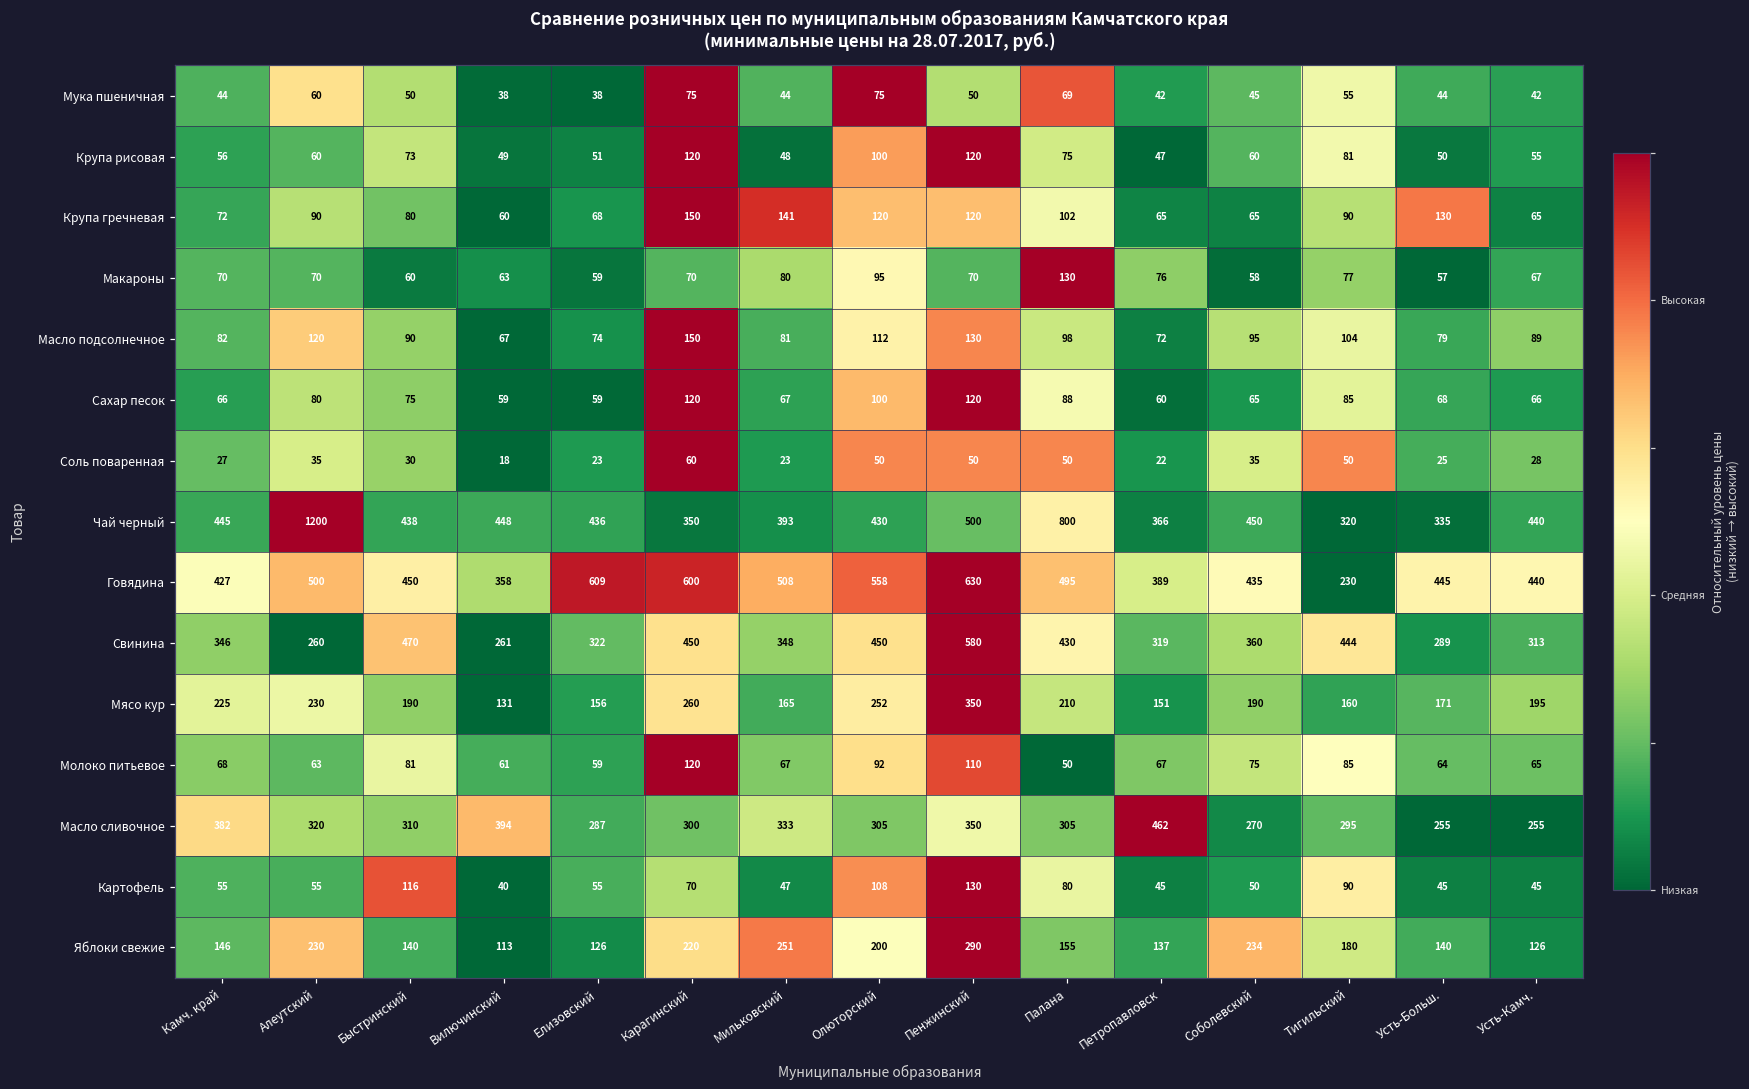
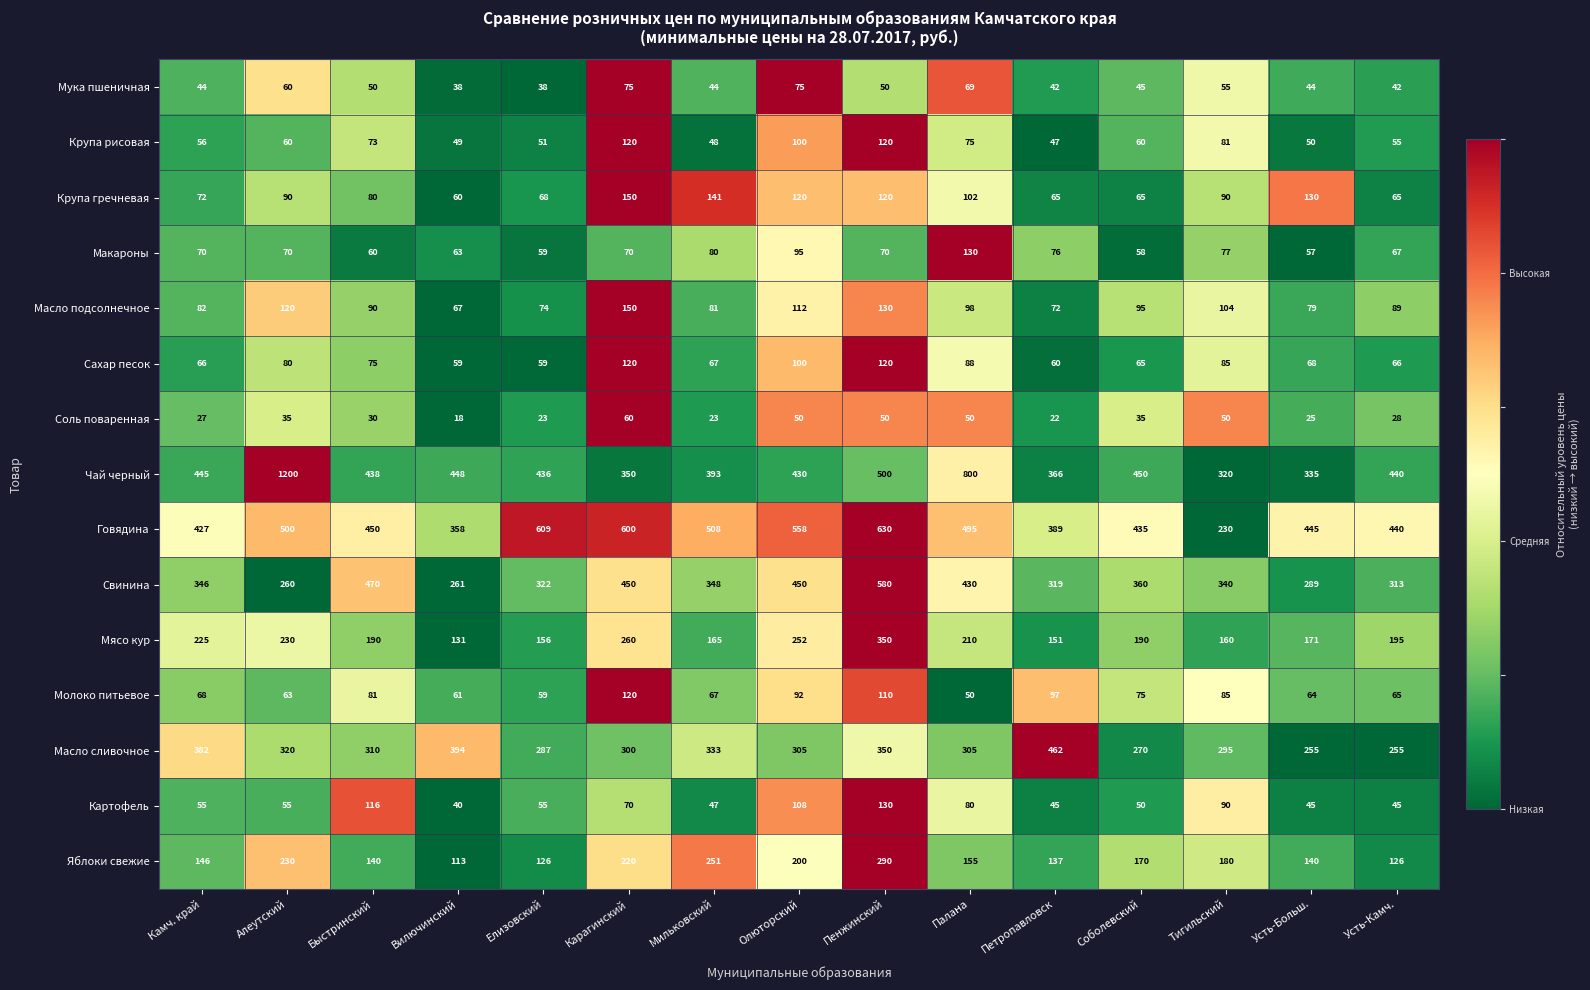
Свинина, Тигильский: 444 -> 340
Молоко питьевое, Петропавловск: 67 -> 97
Яблоки свежие, Соболевский: 234 -> 170
